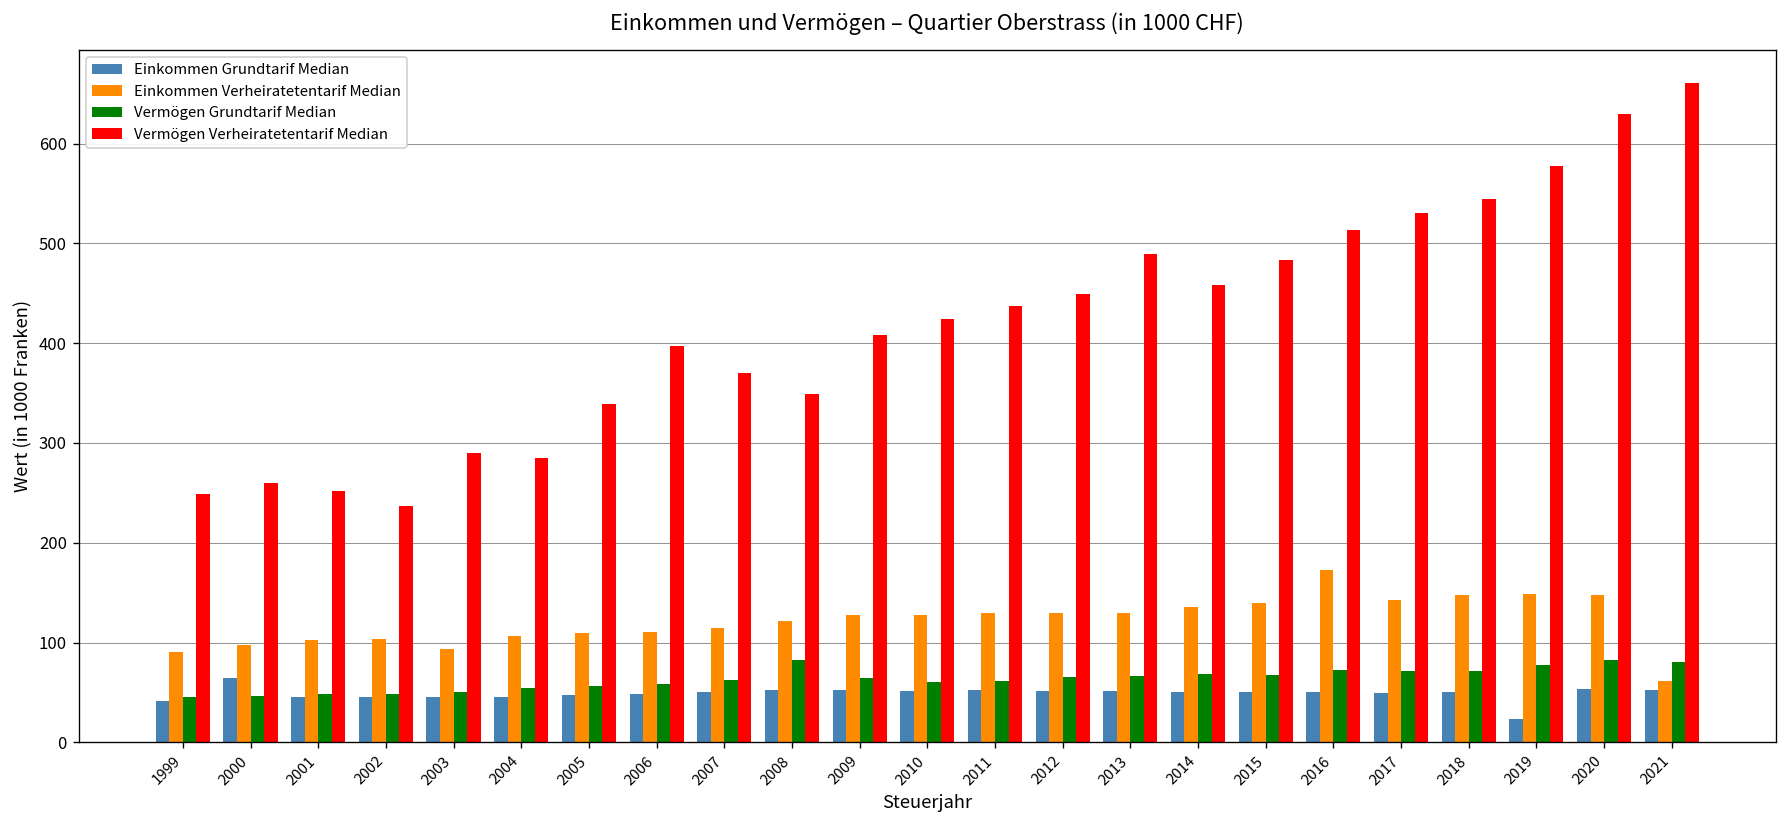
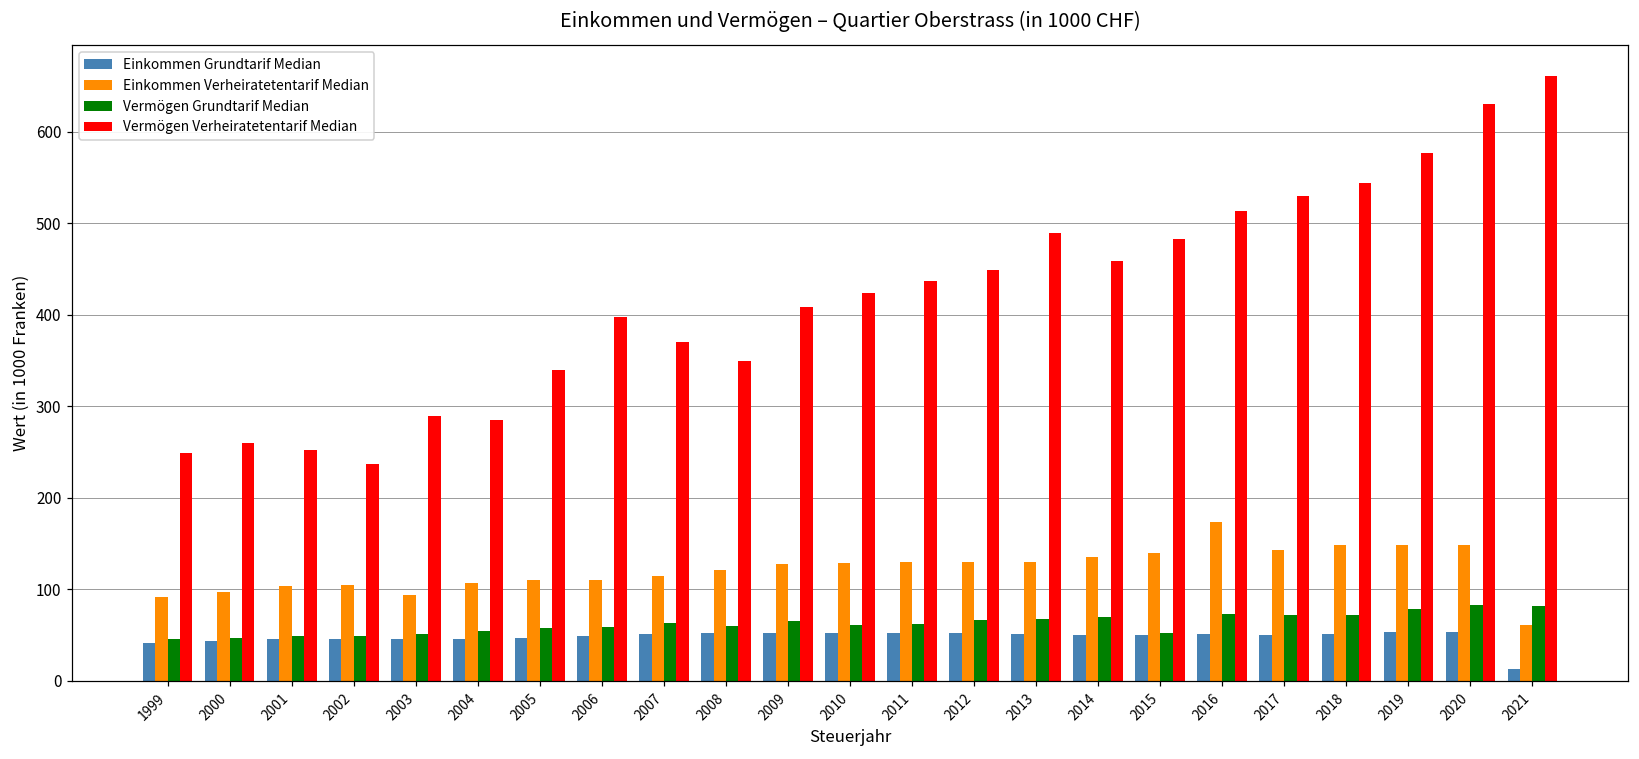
Einkommen Grundtarif Median, 2000: 60 -> 40
Vermögen Grundtarif Median, 2008: 80 -> 60
Vermögen Grundtarif Median, 2015: 70 -> 50
Einkommen Grundtarif Median, 2019: 20 -> 50
Einkommen Grundtarif Median, 2021: 50 -> 10
